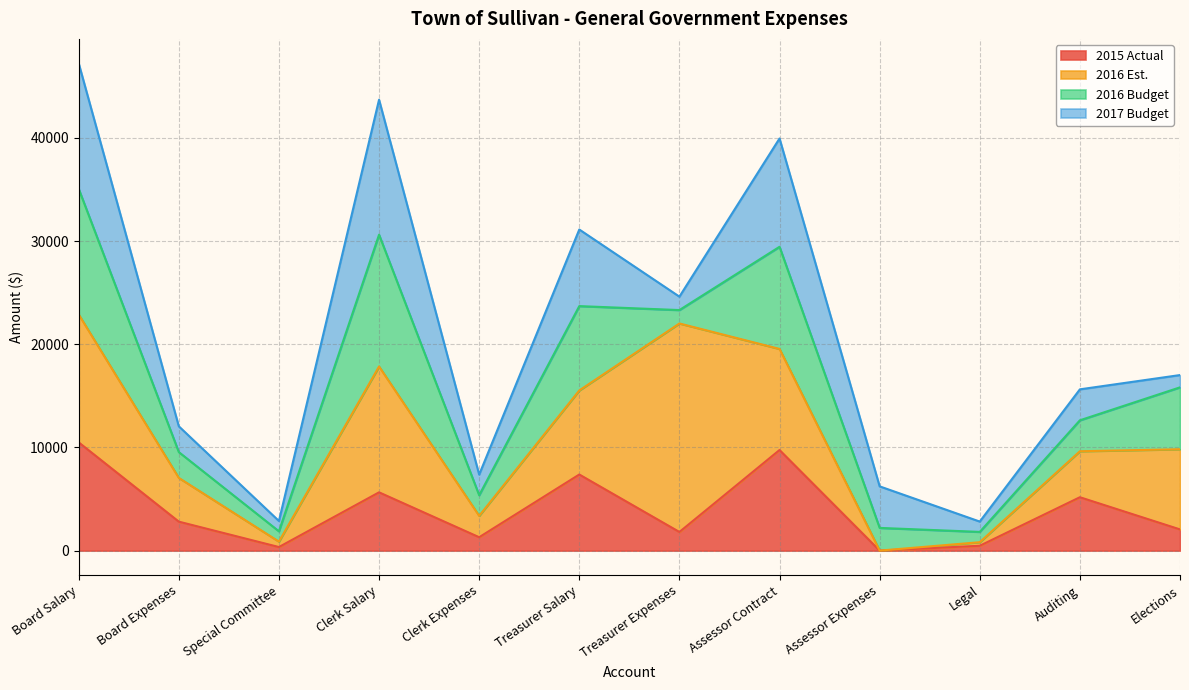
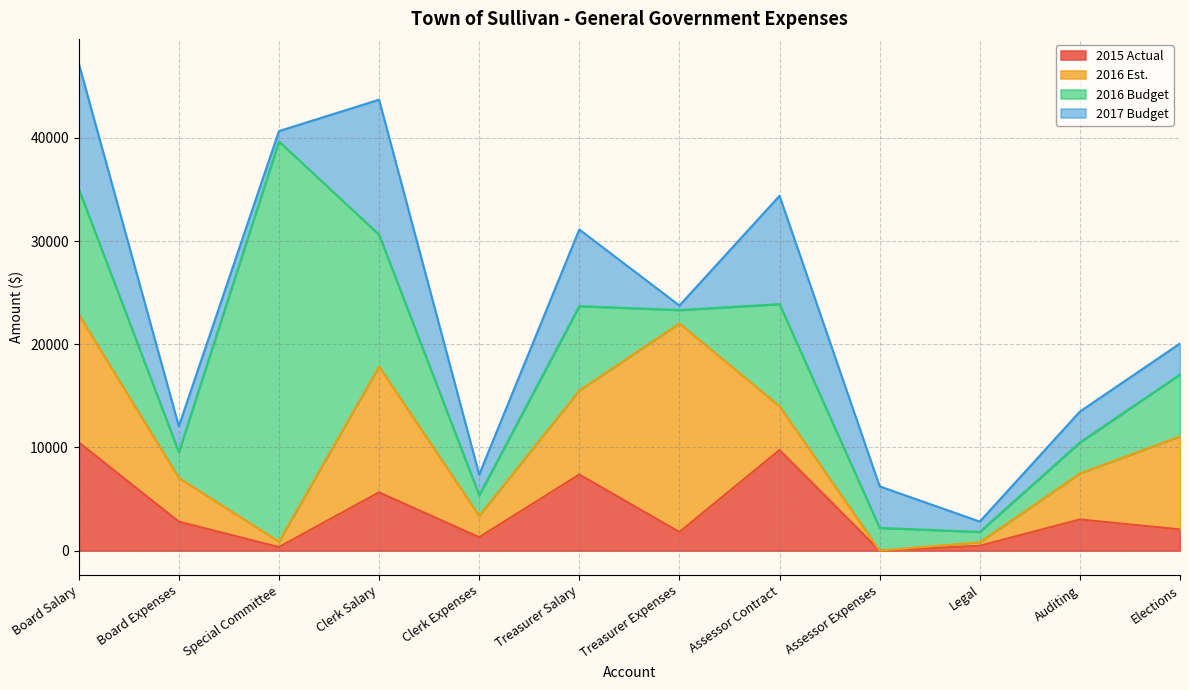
2016 Budget, Special Committee: 1000 -> 38800
2017 Budget, Treasurer Expenses: 1300 -> 400
2016 Est., Assessor Contract: 9800 -> 4200
2015 Actual, Auditing: 5200 -> 3000
2016 Est., Elections: 7800 -> 9000
2017 Budget, Elections: 1200 -> 3000
